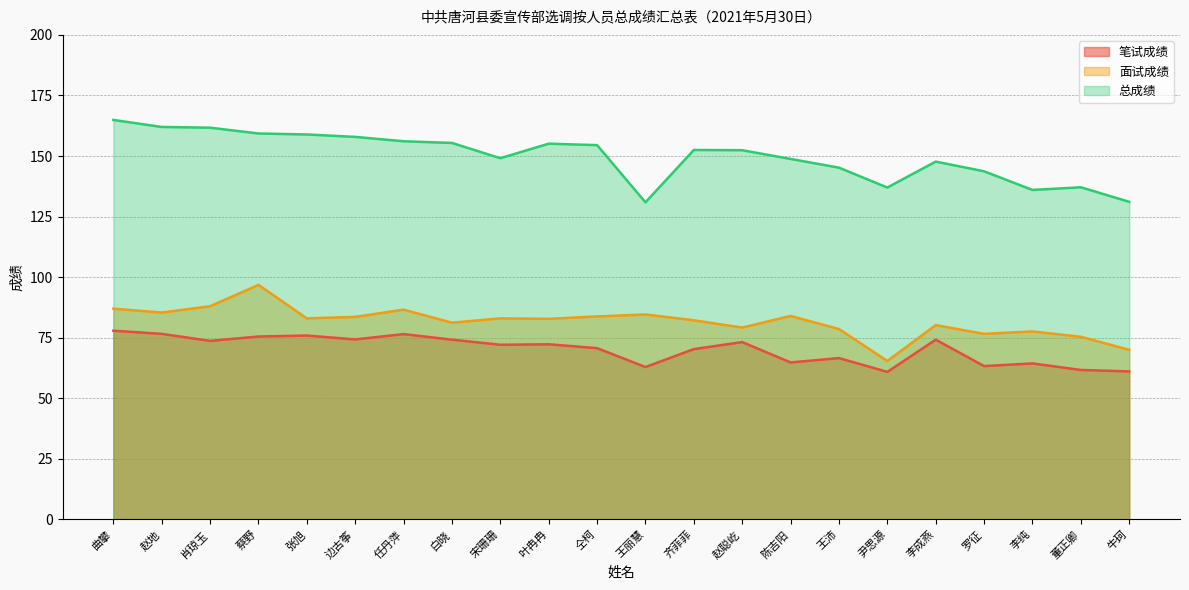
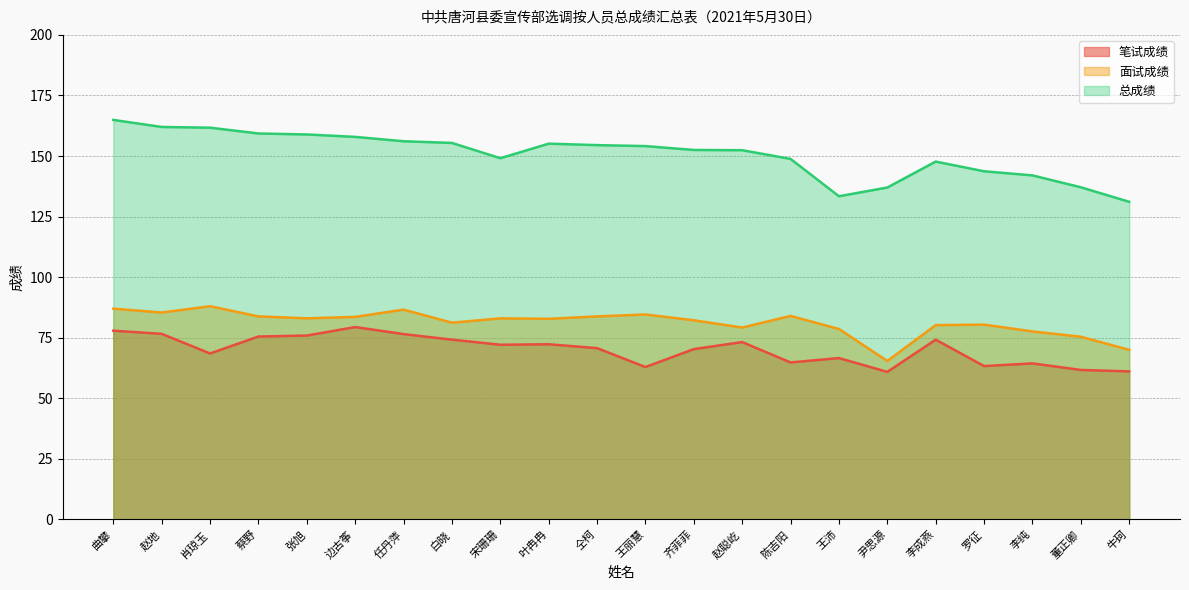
笔试成绩, 肖琼玉: 74 -> 69
面试成绩, 蔡野: 97 -> 84
笔试成绩, 边古筝: 74 -> 79
总成绩, 王丽慧: 131 -> 154
总成绩, 王沛: 145 -> 133
面试成绩, 罗征: 77 -> 80
总成绩, 李纯: 136 -> 142
